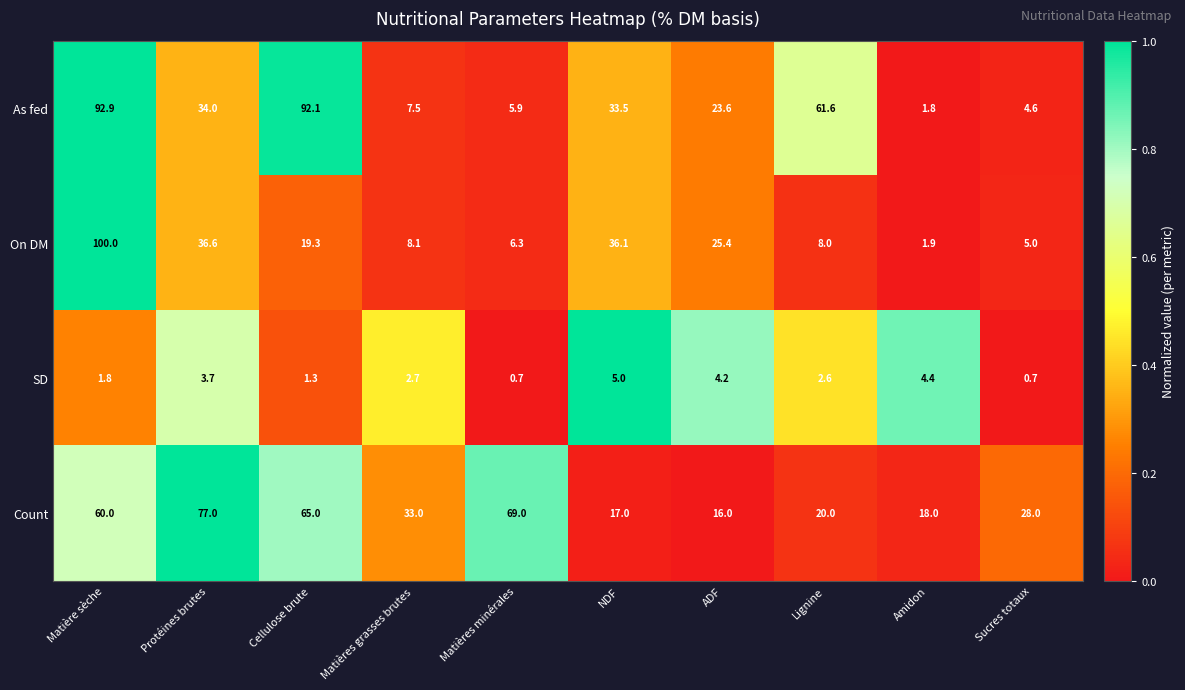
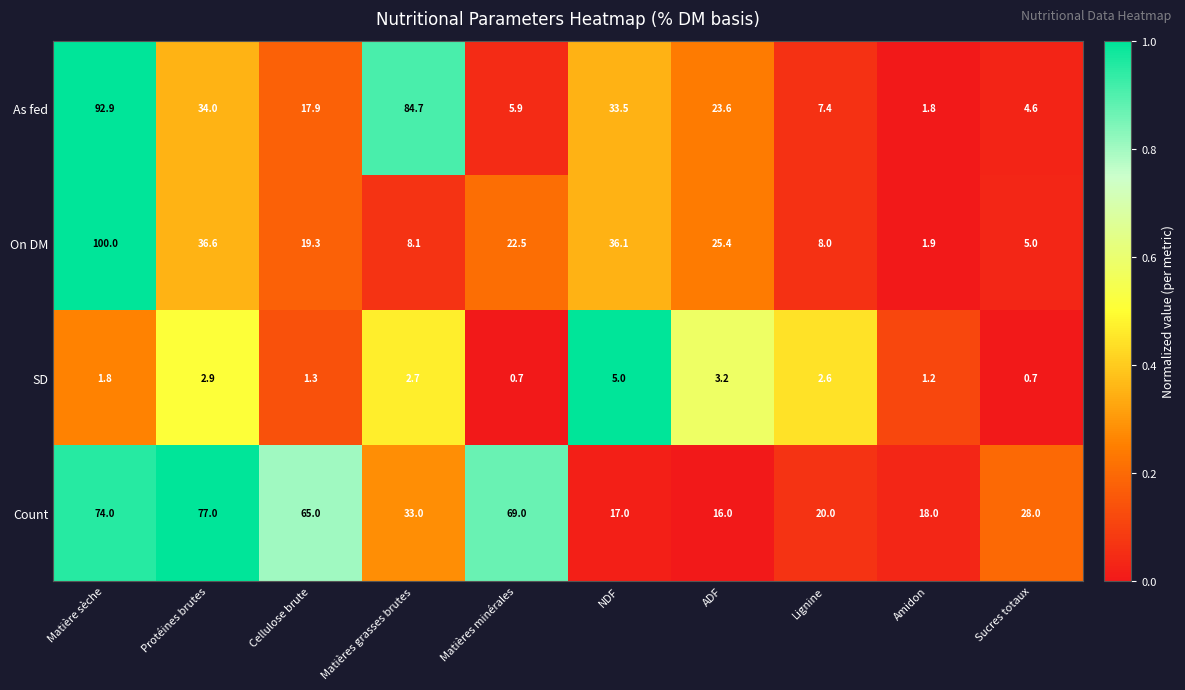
As fed, Cellulose brute: 92.1 -> 17.9
As fed, Matières grasses brutes: 7.5 -> 84.7
As fed, Lignine: 61.6 -> 7.4
On DM, Matières minérales: 6.3 -> 22.5
SD, Protéines brutes: 3.7 -> 2.9
SD, ADF: 4.2 -> 3.2
SD, Amidon: 4.4 -> 1.2
Count, Matière sèche: 60.0 -> 74.0
